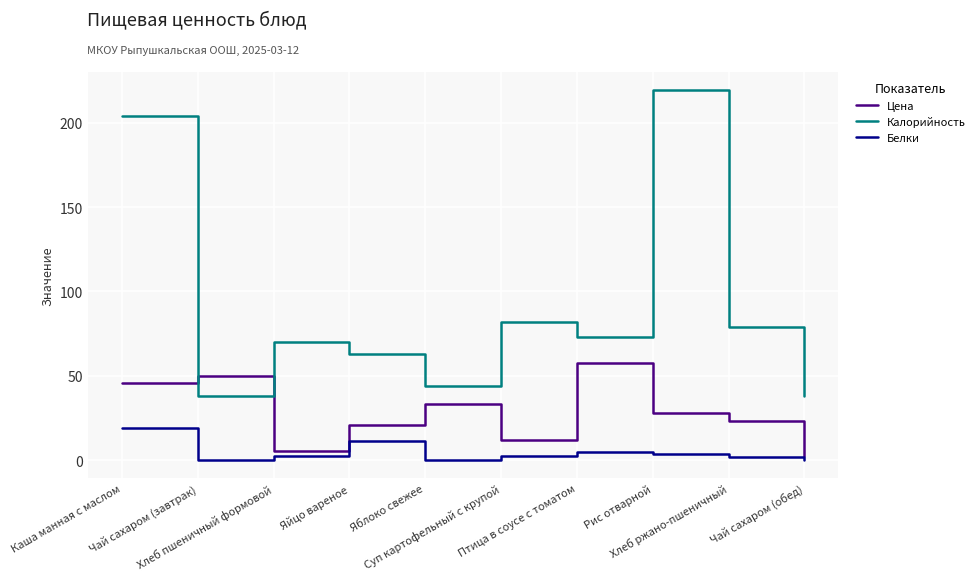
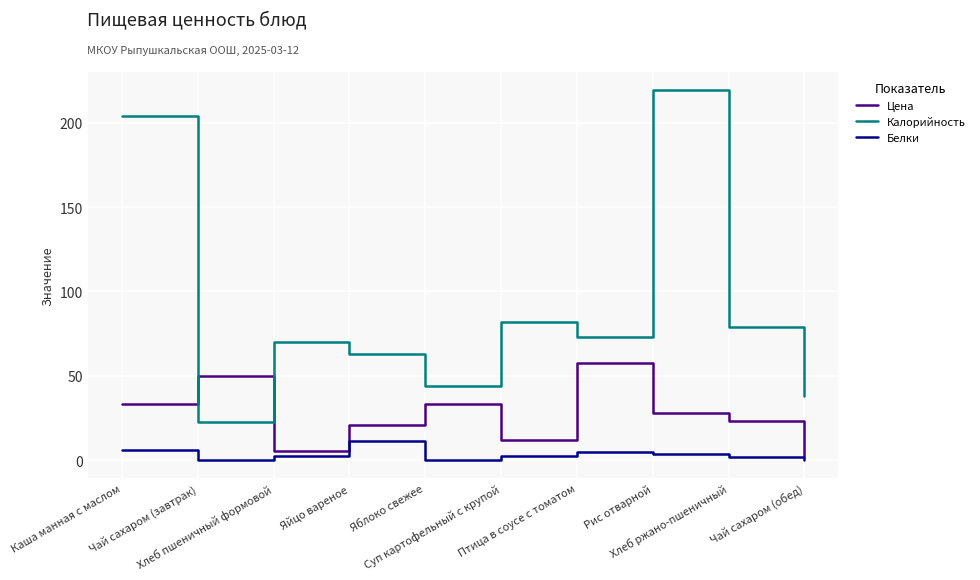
Цена, Каша манная с маслом: 46 -> 33
Белки, Каша манная с маслом: 19 -> 6
Калорийность, Чай сахаром (завтрак): 38 -> 23
